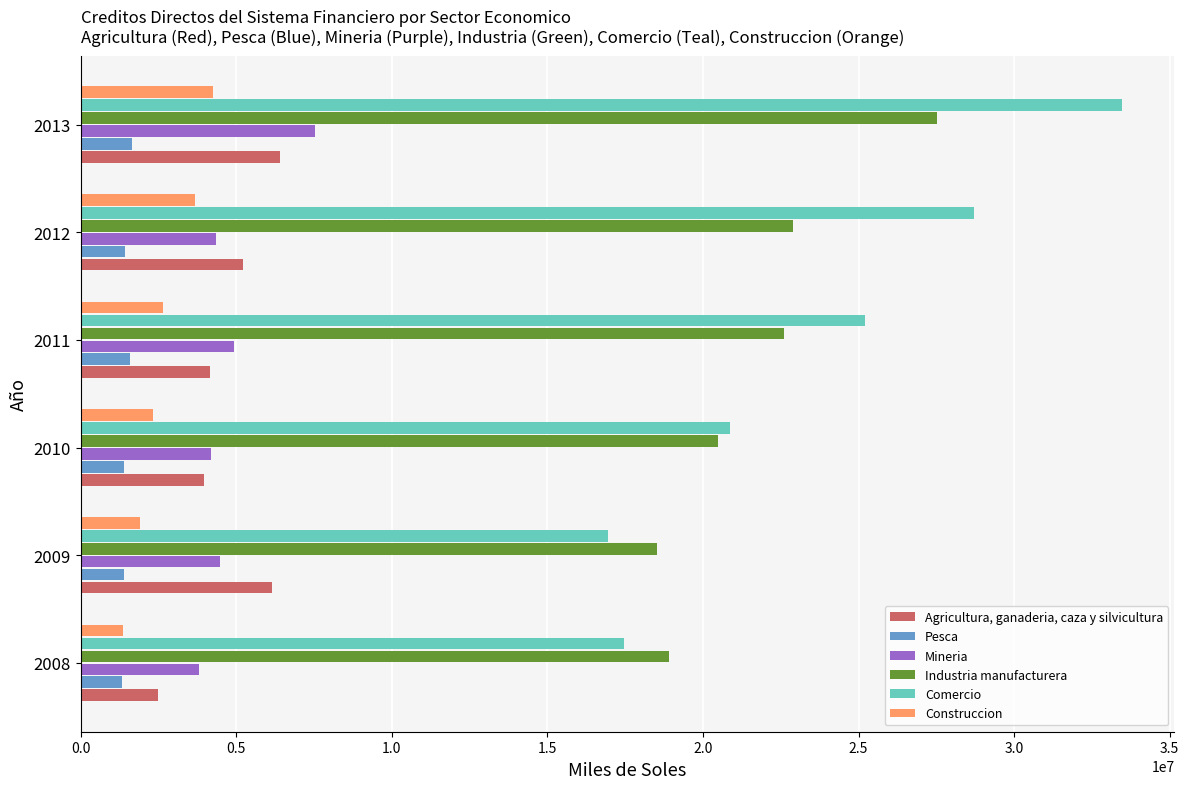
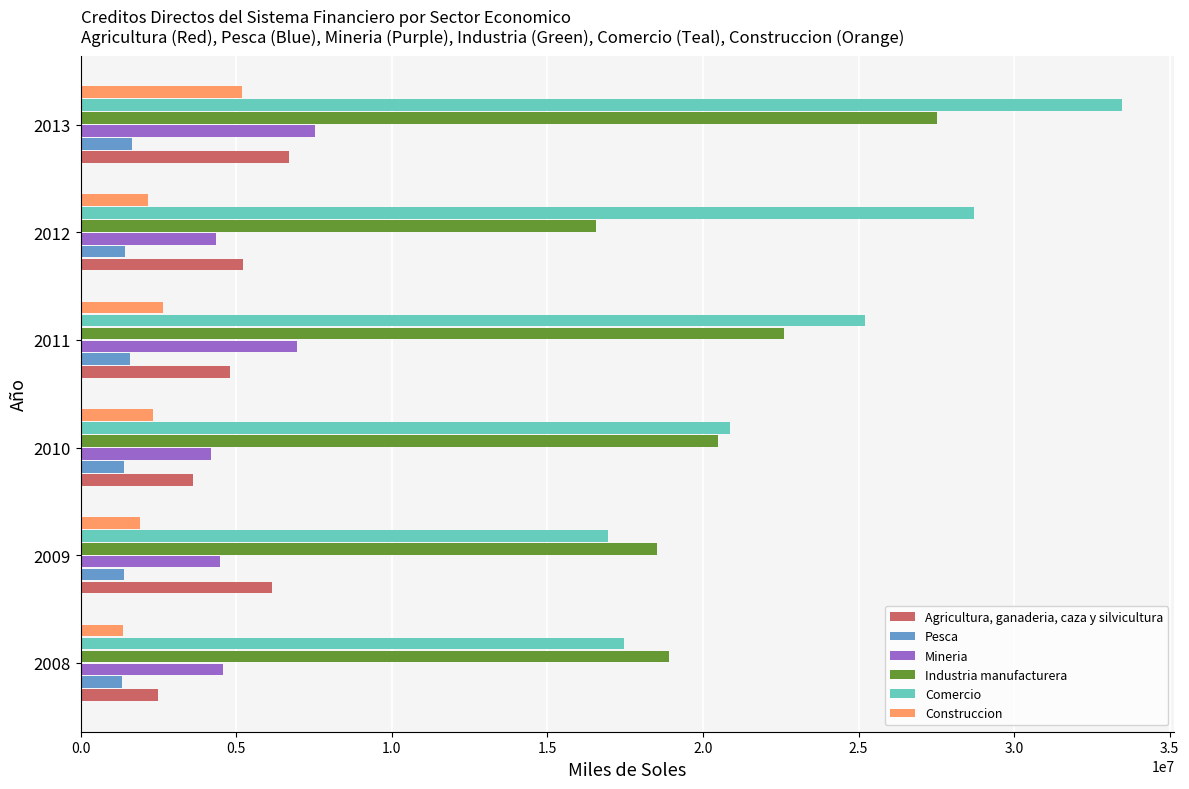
Construccion, 2013: 4200000 -> 5200000
Agricultura, ganaderia, caza y silvicultura, 2013: 6400000 -> 6700000
Construccion, 2012: 3700000 -> 2200000
Industria manufacturera, 2012: 22900000 -> 16600000
Mineria, 2011: 4900000 -> 6900000
Agricultura, ganaderia, caza y silvicultura, 2011: 4200000 -> 4800000
Agricultura, ganaderia, caza y silvicultura, 2010: 4000000 -> 3600000
Mineria, 2008: 3800000 -> 4600000
